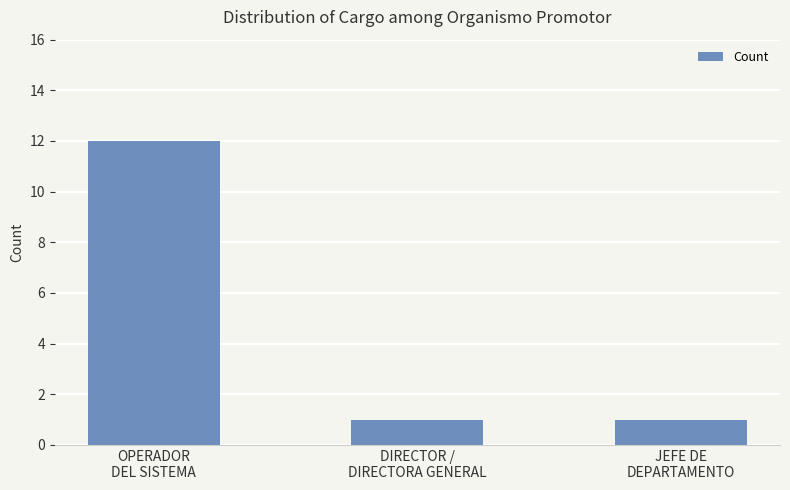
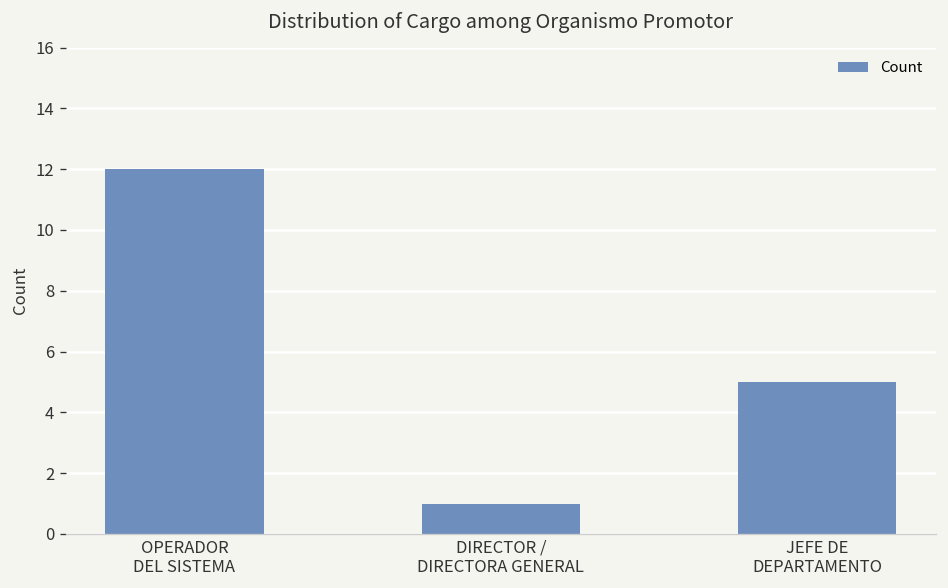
JEFE DE DEPARTAMENTO: 1 -> 5
